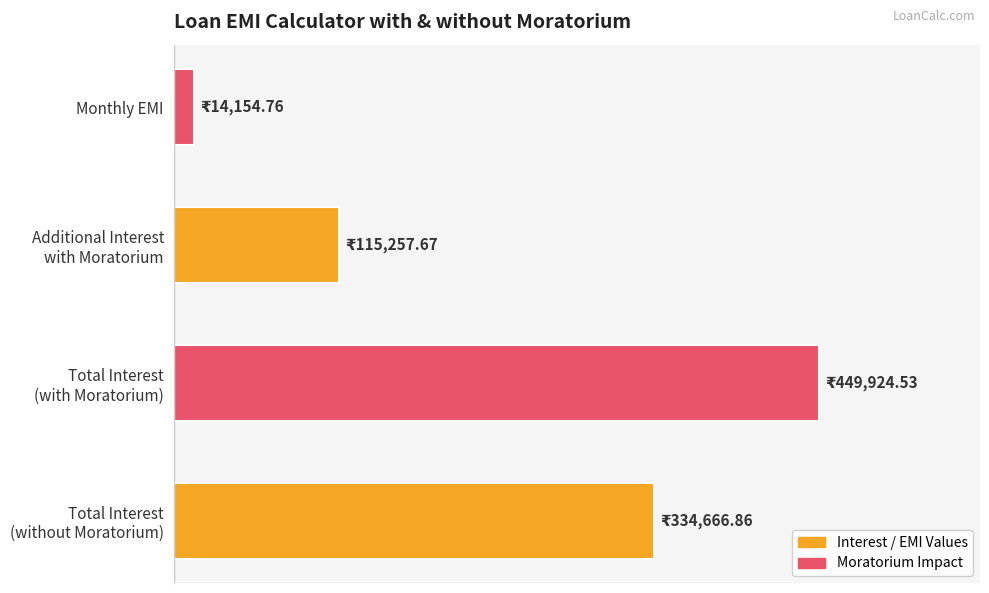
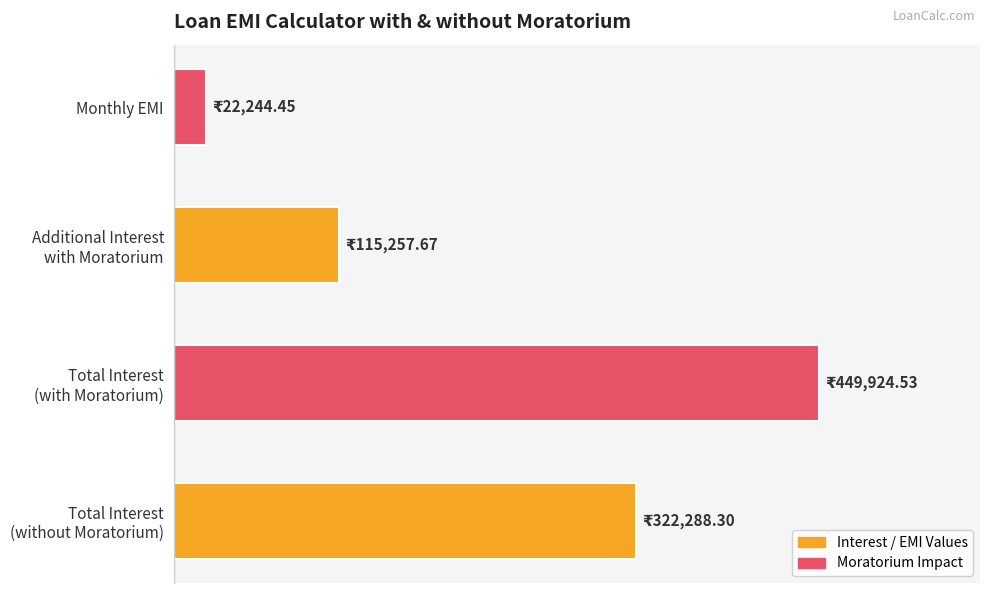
Monthly EMI: 14,154.76 -> 22,244.45
Total Interest (without Moratorium): 334,666.86 -> 322,288.30
